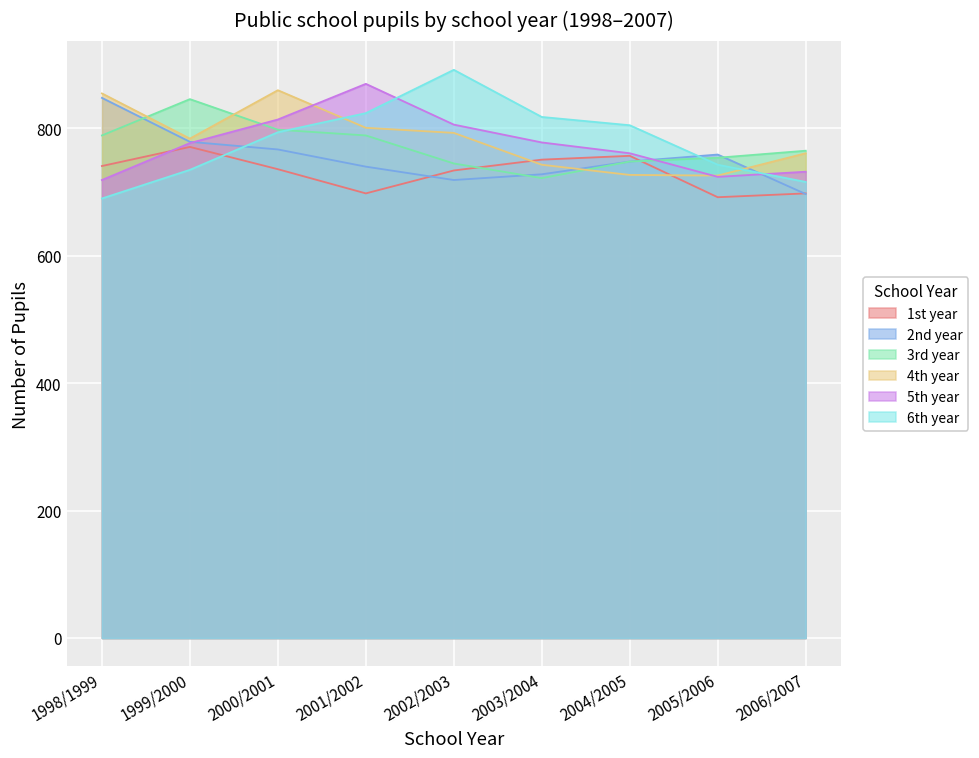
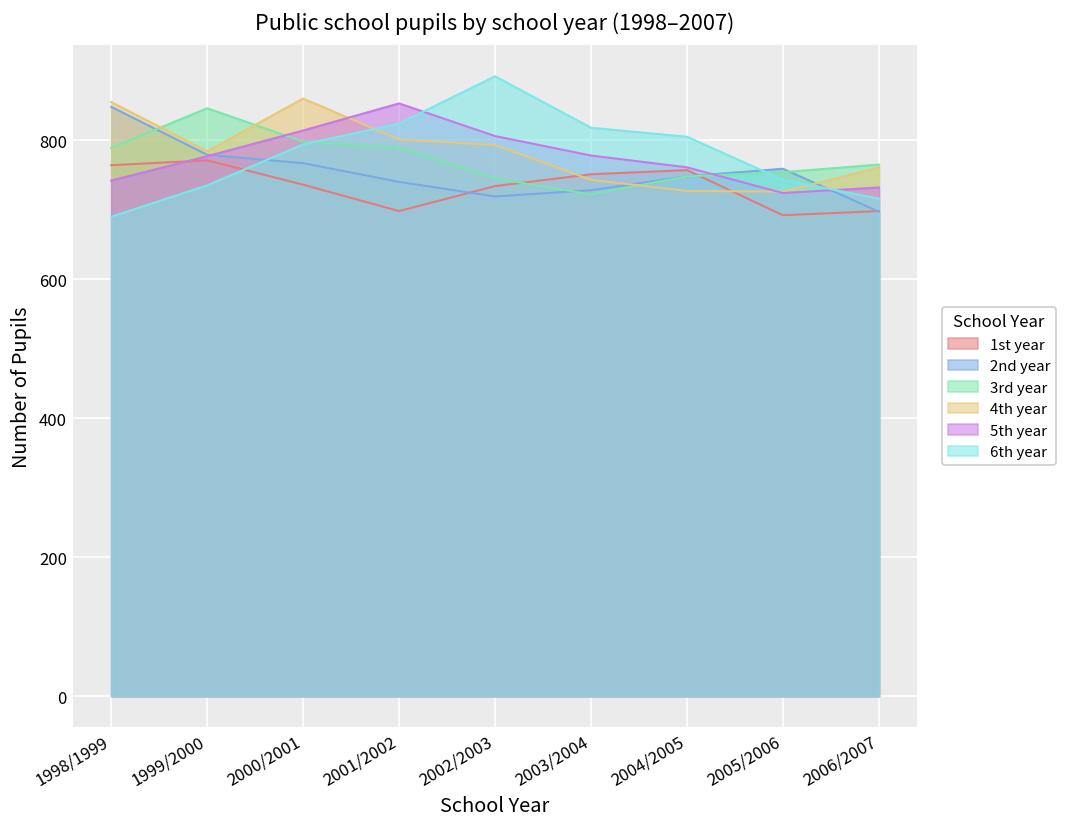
1st year, 1998/1999: 740 -> 760
5th year, 1998/1999: 720 -> 740
5th year, 2001/2002: 870 -> 850
